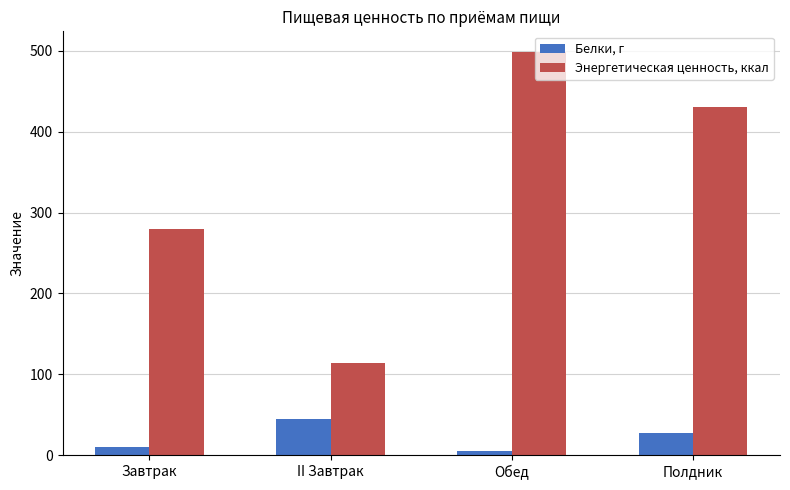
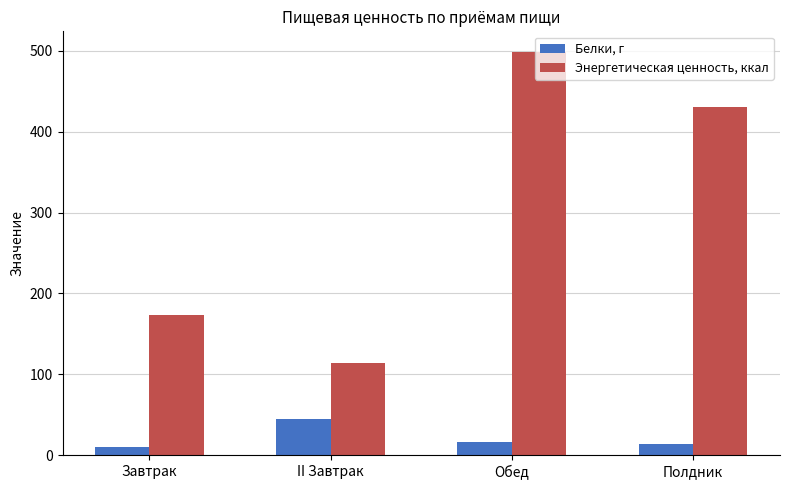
Энергетическая ценность, ккал, Завтрак: 280 -> 170
Белки, г, Обед: 10 -> 20
Белки, г, Полдник: 30 -> 10
